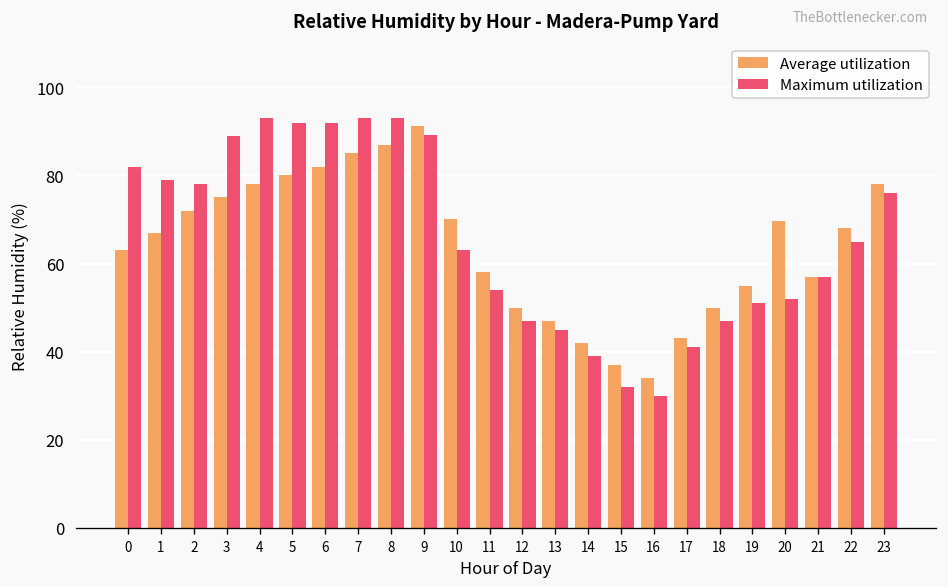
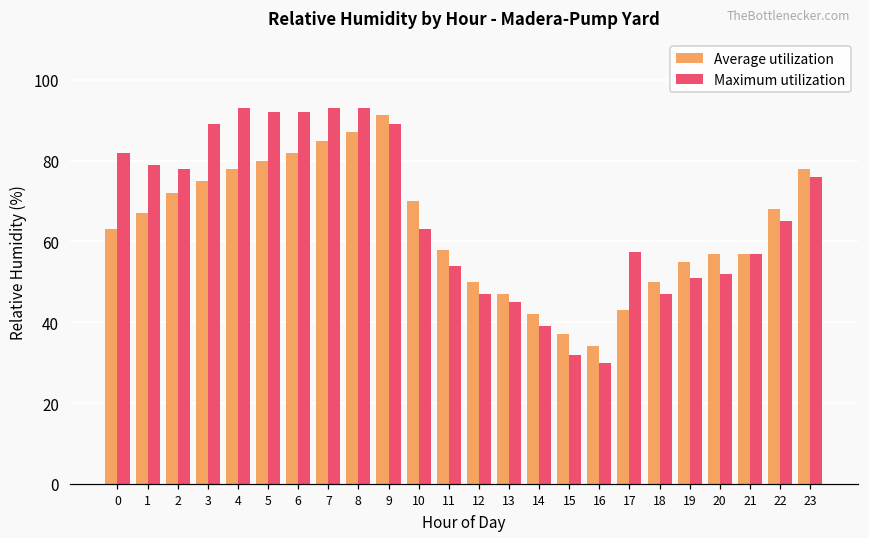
Maximum utilization, 17: 41 -> 57
Average utilization, 20: 70 -> 57
